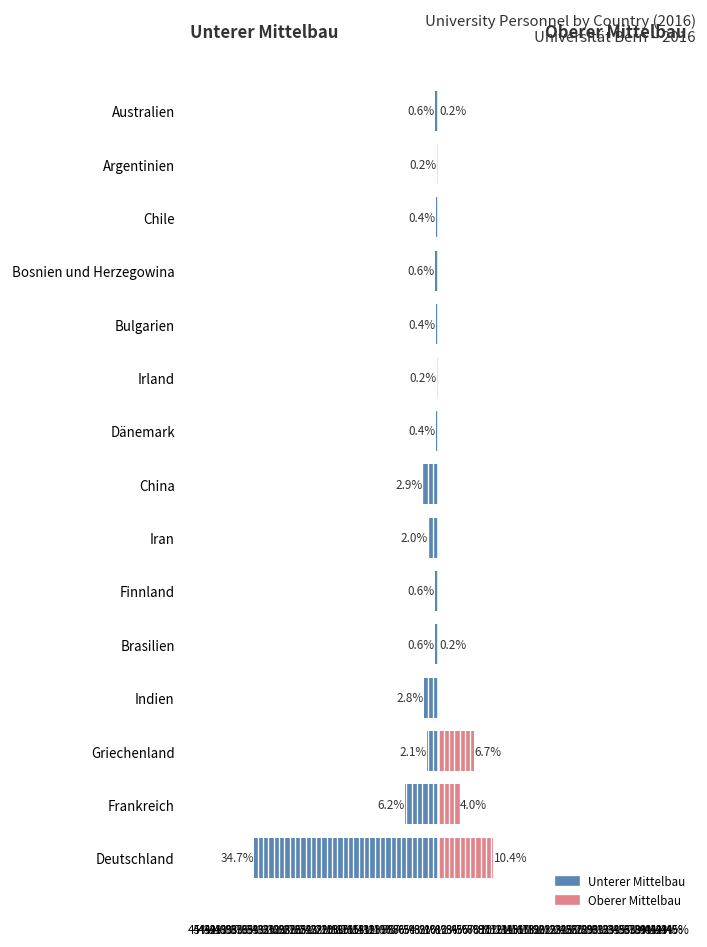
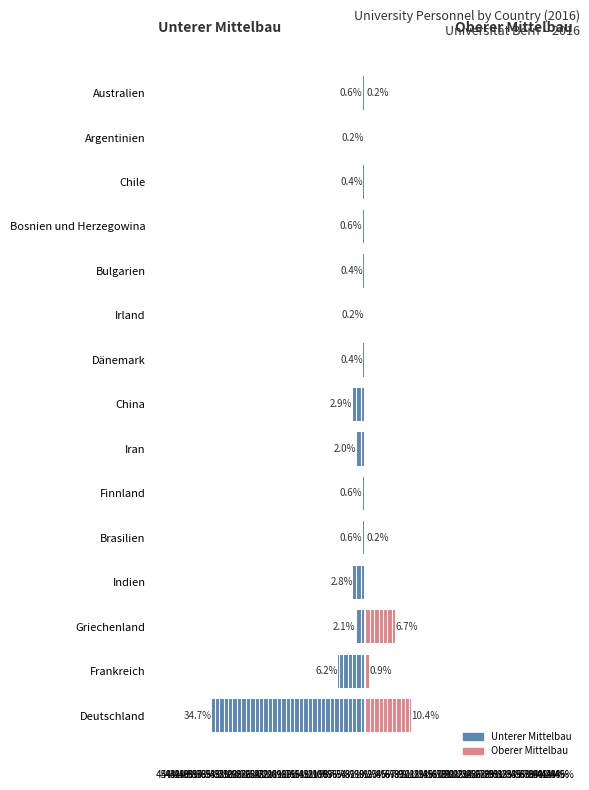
Oberer Mittelbau, Frankreich: 4.0% -> 0.9%
